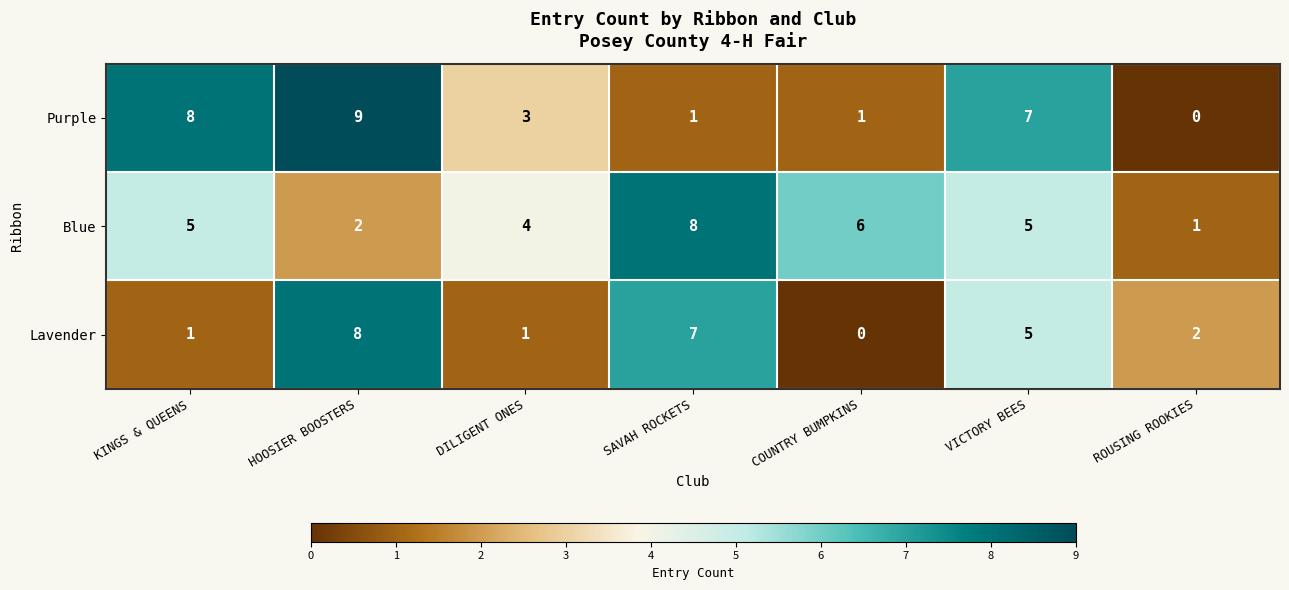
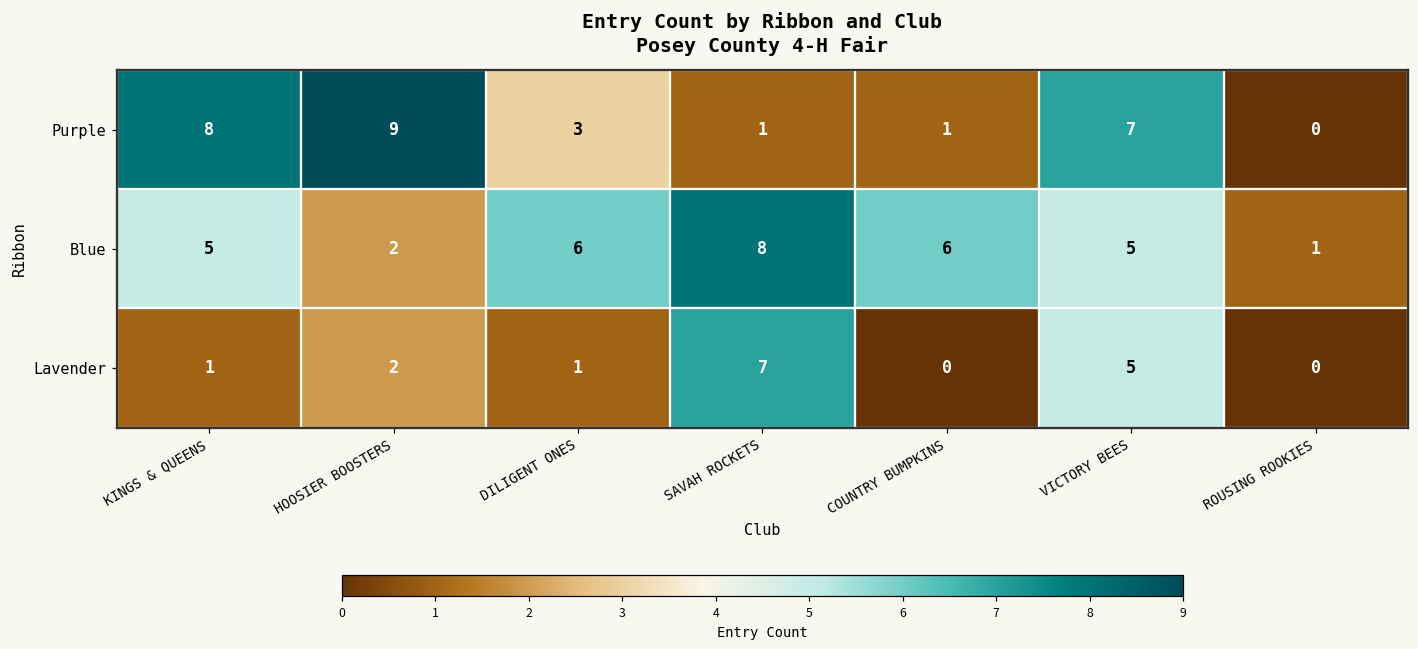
Blue, DILIGENT ONES: 4 -> 6
Lavender, HOOSIER BOOSTERS: 8 -> 2
Lavender, ROUSING ROOKIES: 2 -> 0
